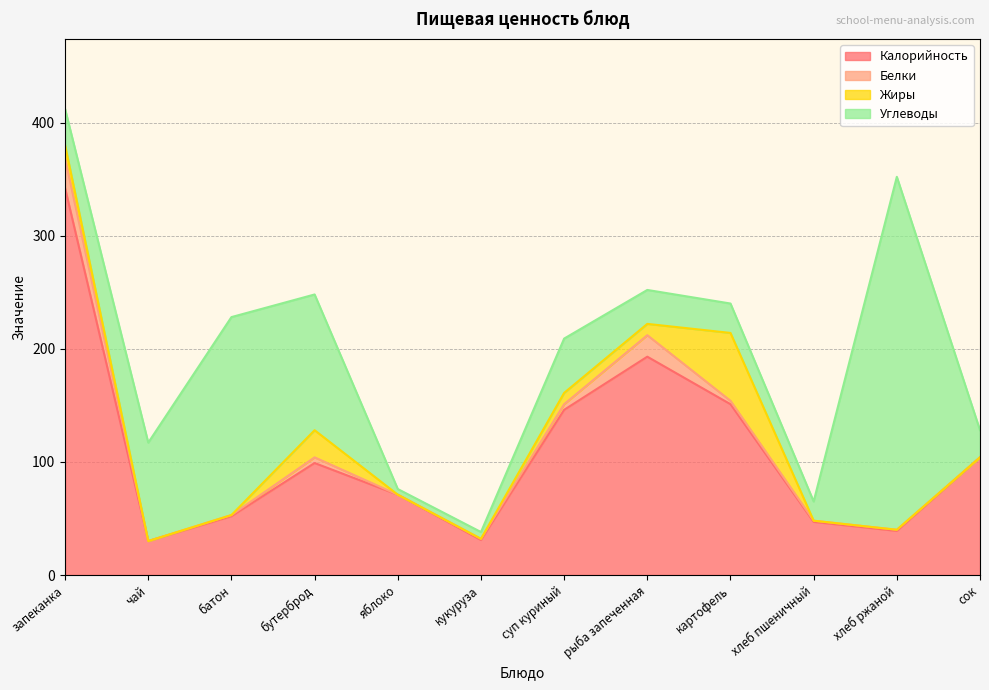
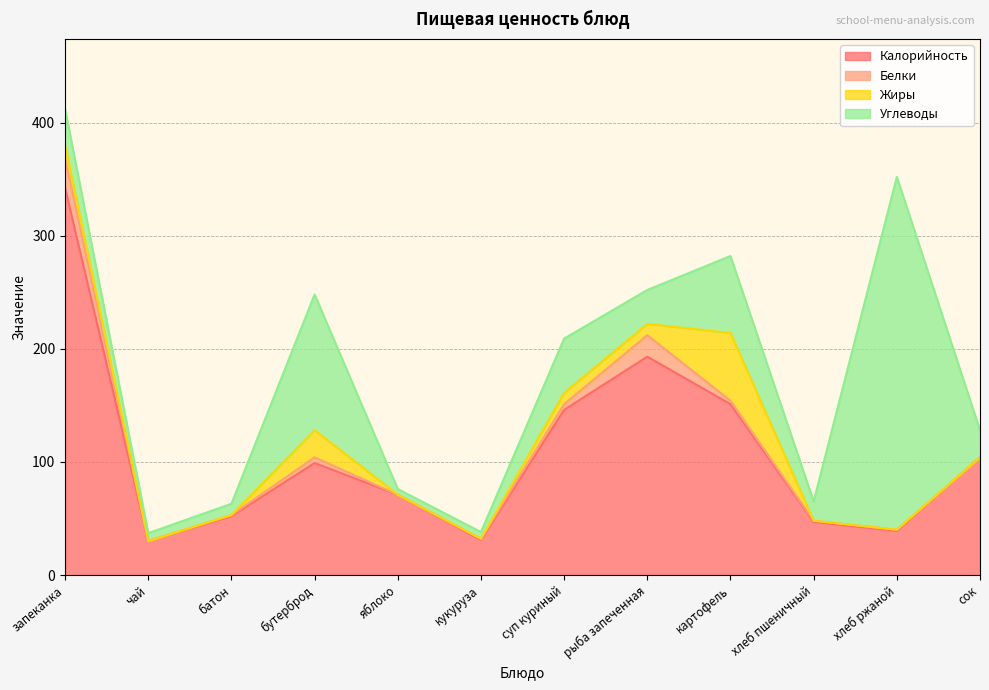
Углеводы, чай: 87 -> 7
Углеводы, батон: 175 -> 10
Углеводы, картофель: 26 -> 68
